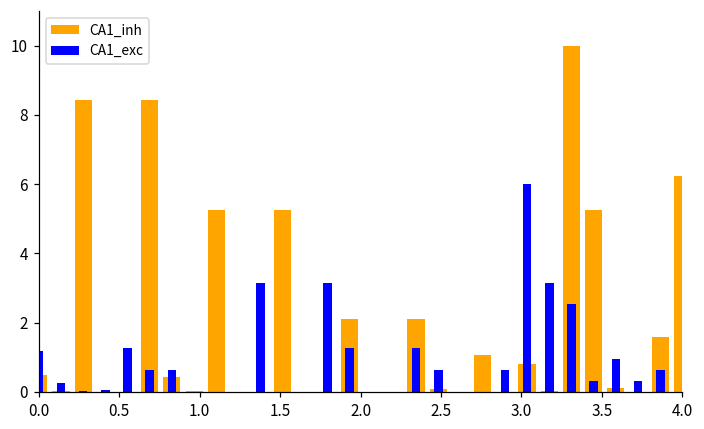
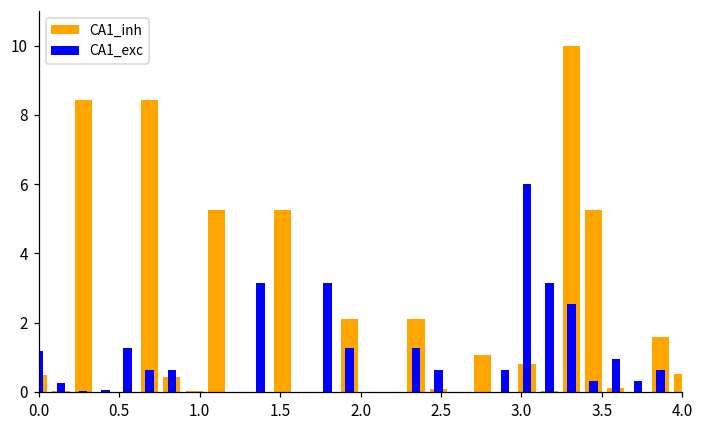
CA1_inh, 4.0: 6.2 -> 0.5
